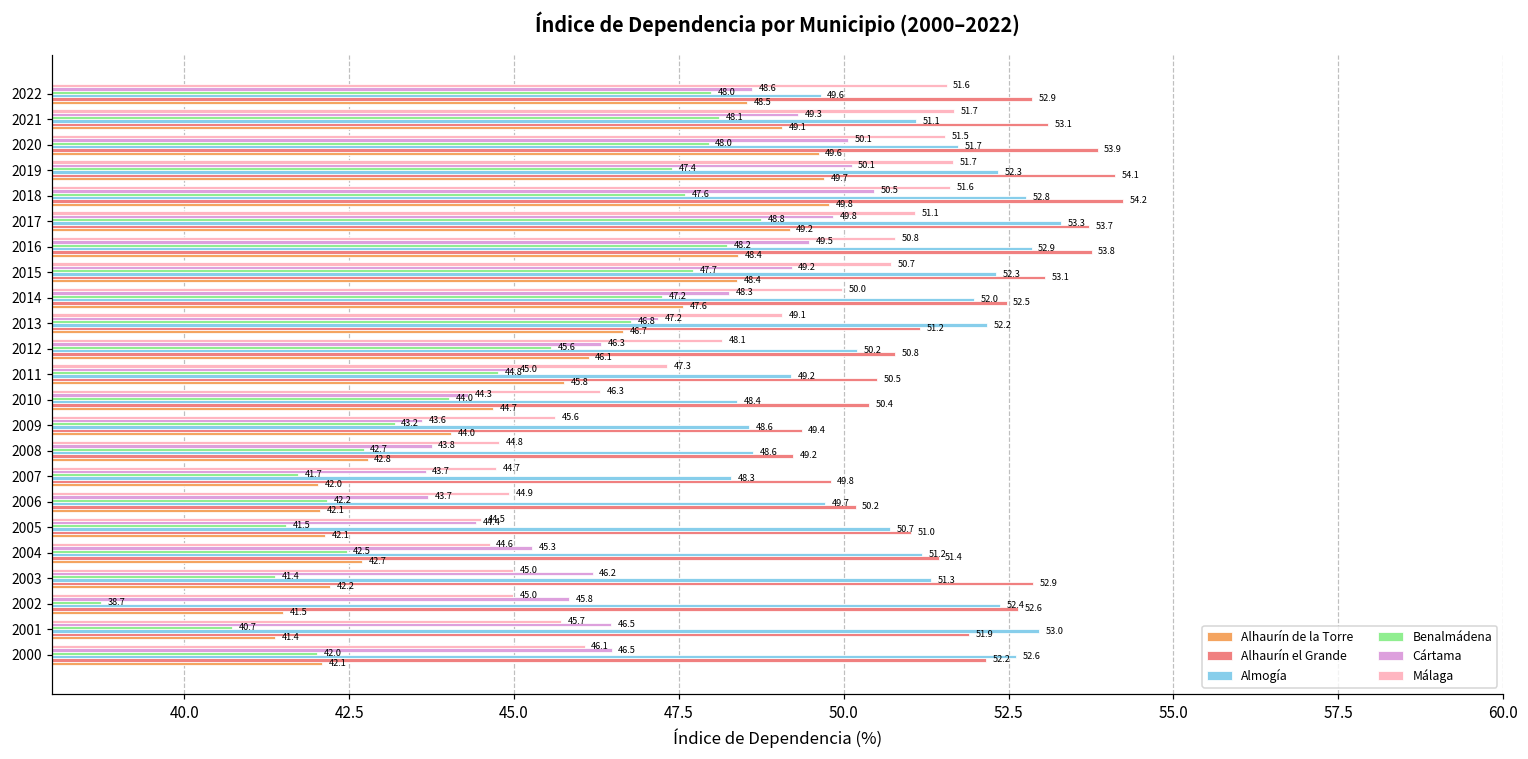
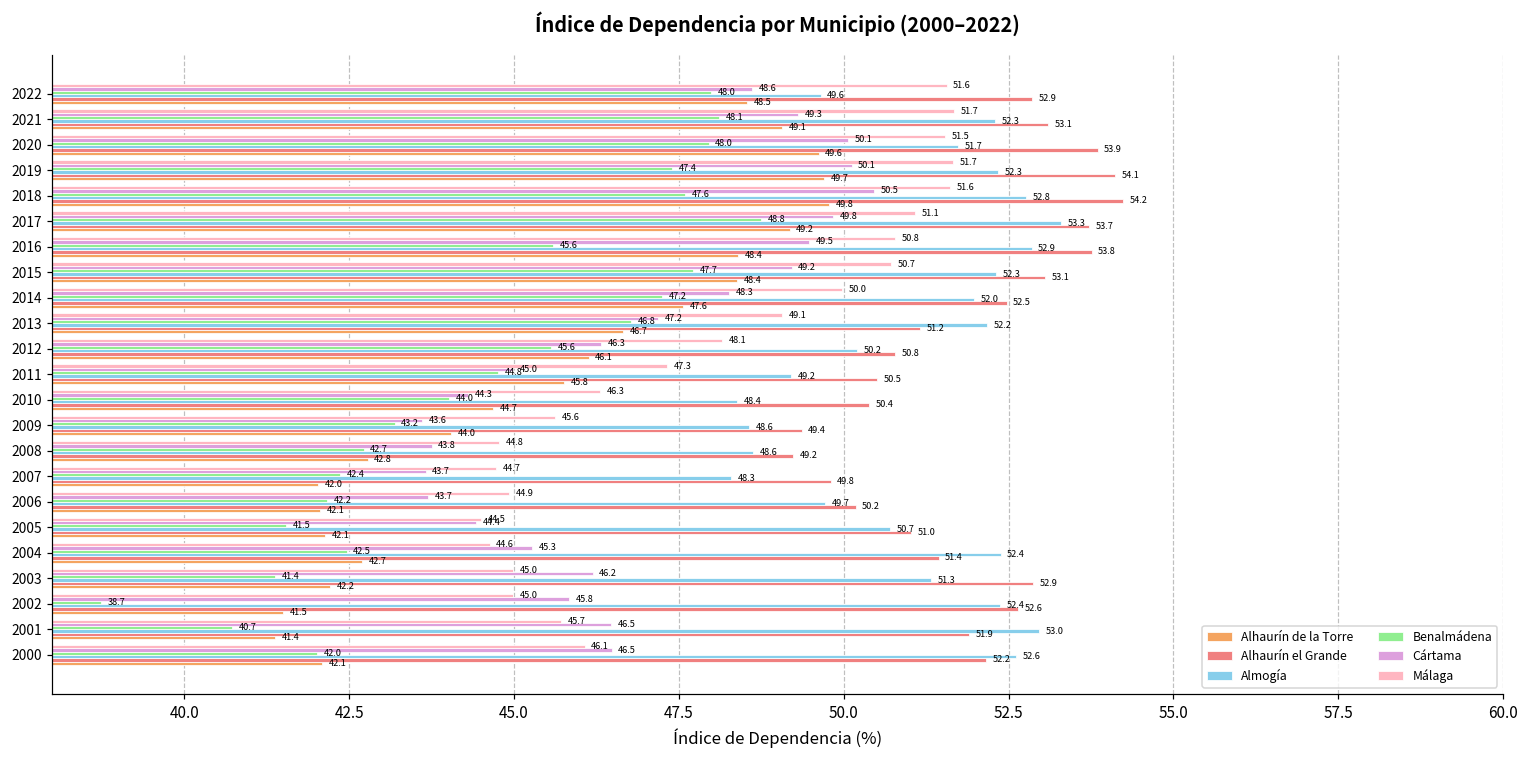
Almogía, 2021: 51.1 -> 52.3
Benalmádena, 2016: 48.2 -> 45.6
Benalmádena, 2007: 41.7 -> 42.4
Almogía, 2004: 51.2 -> 52.4
